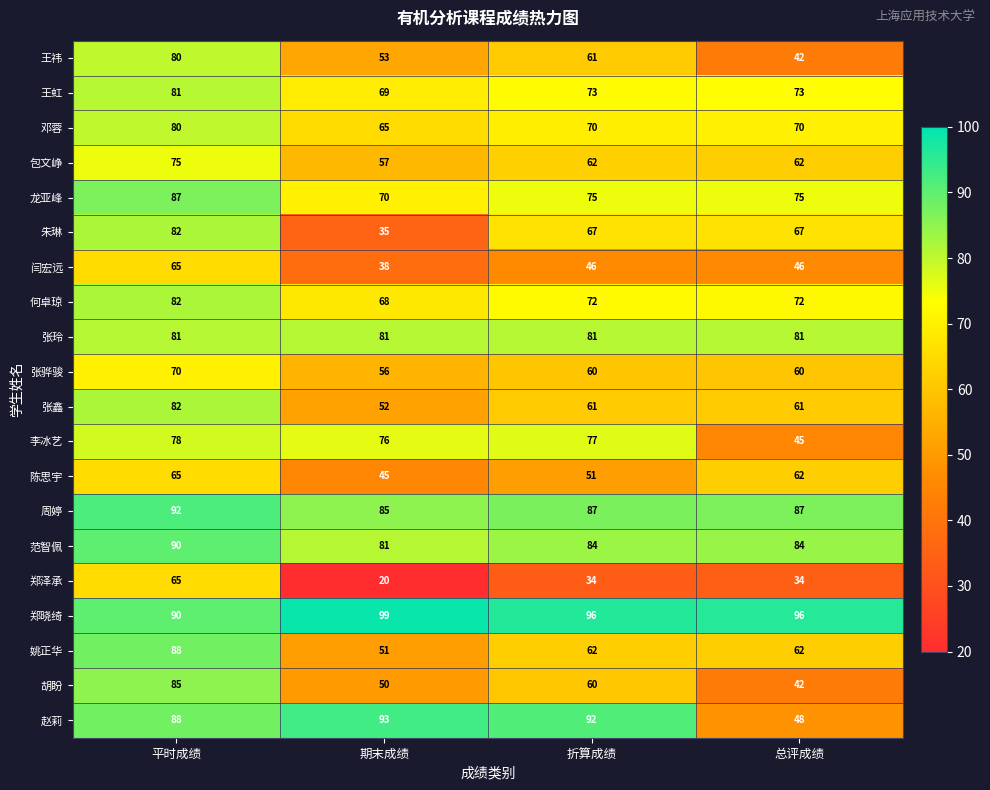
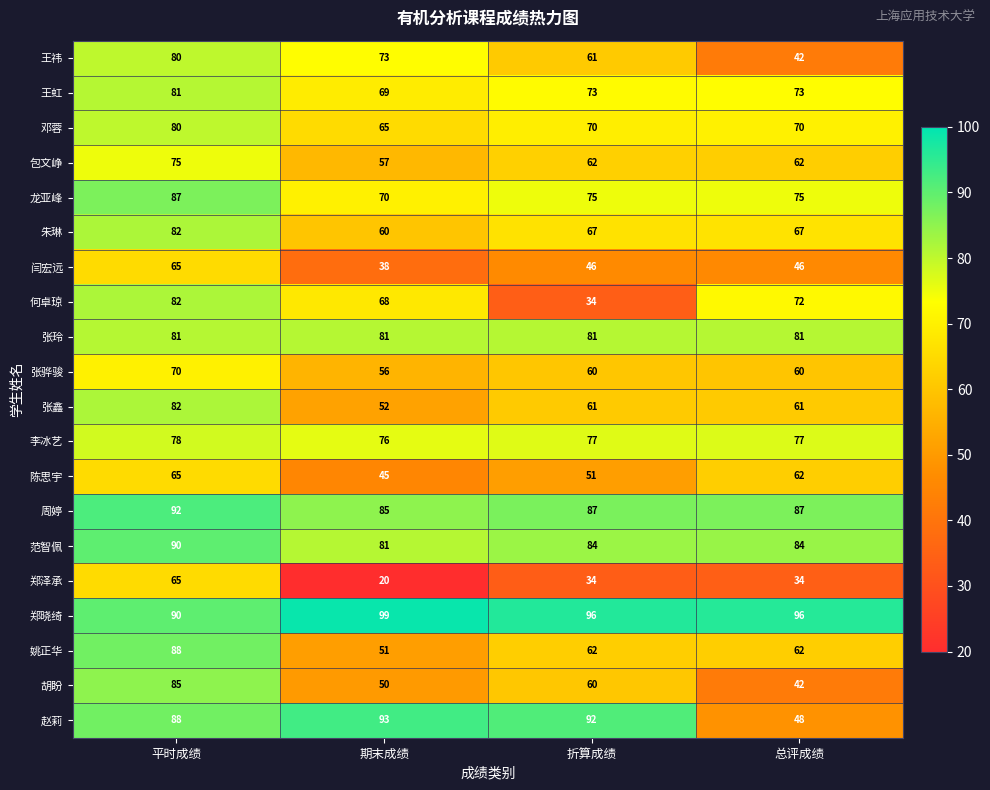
王祎, 期末成绩: 53 -> 73
朱琳, 期末成绩: 35 -> 60
何卓琼, 折算成绩: 72 -> 34
李冰艺, 总评成绩: 45 -> 77
